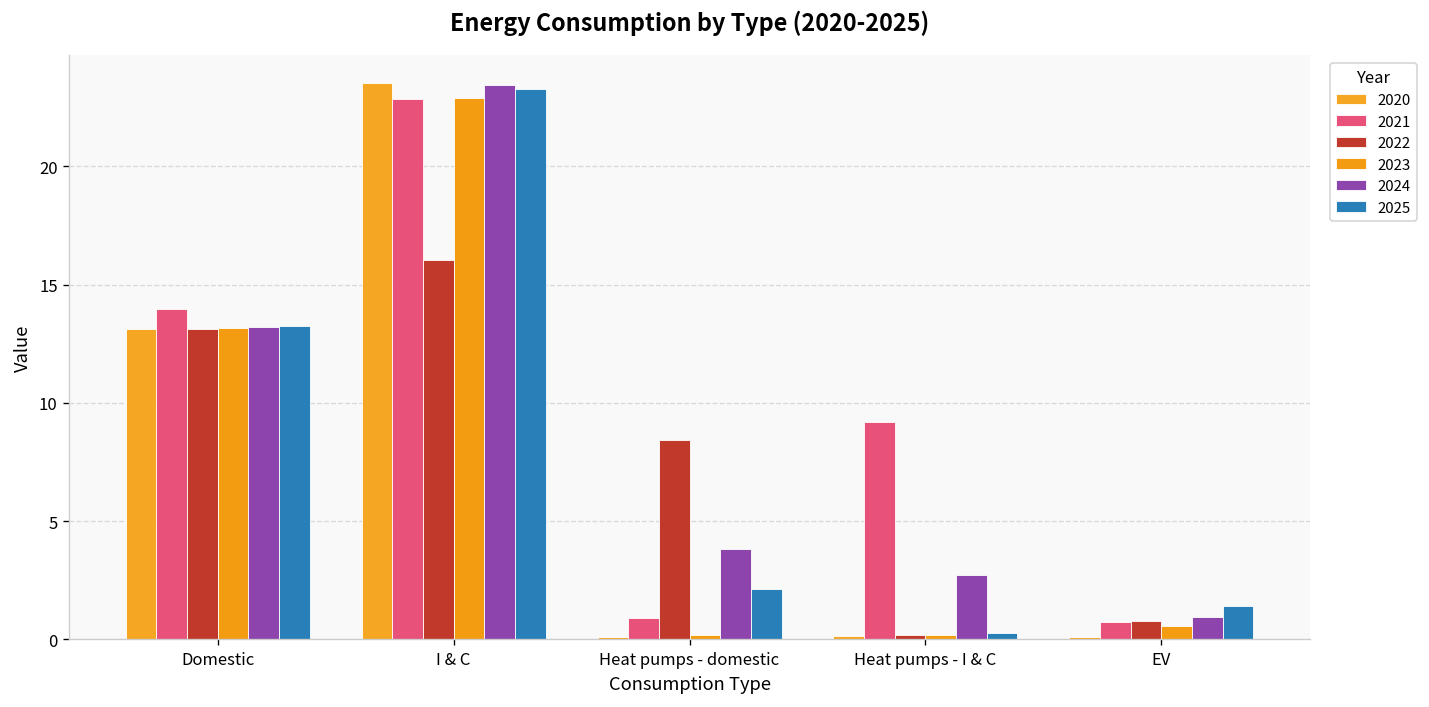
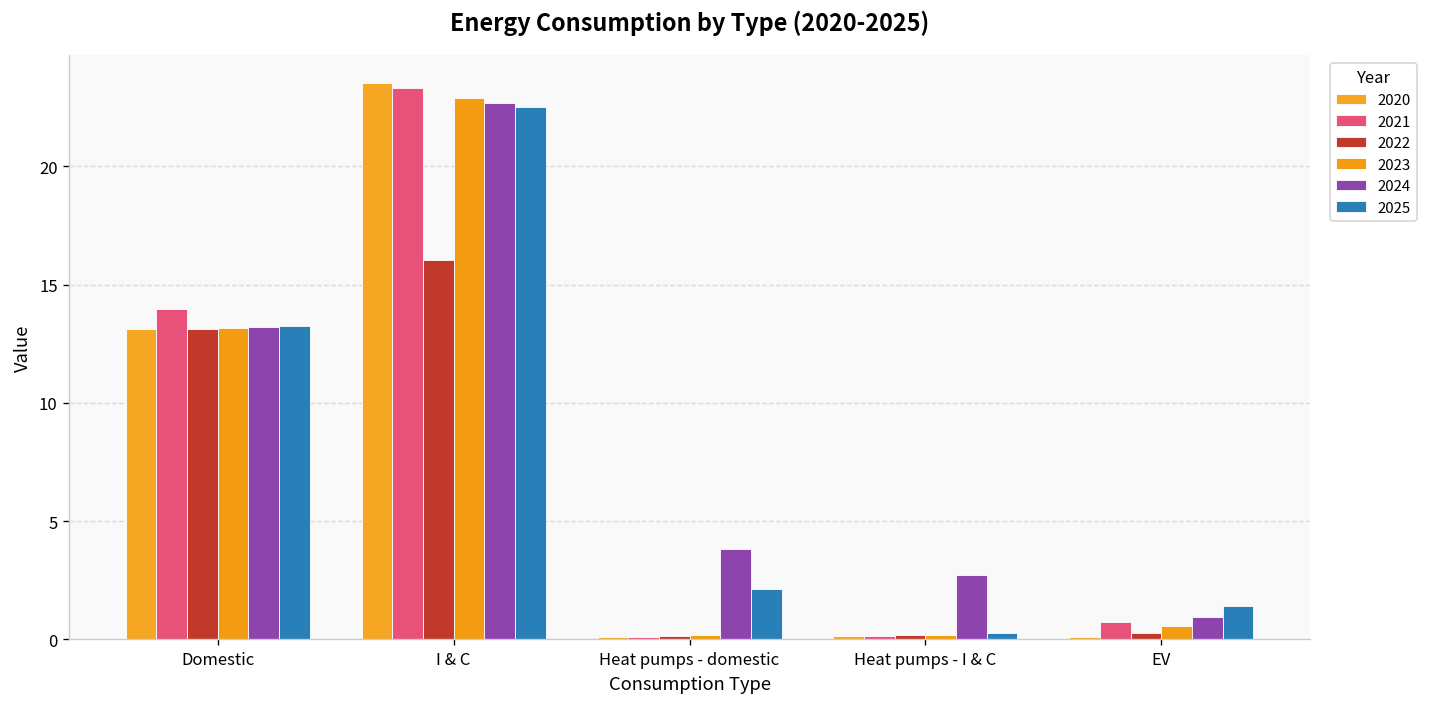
2021, I & C: 22.9 -> 23.3
2024, I & C: 23.4 -> 22.7
2025, I & C: 23.3 -> 22.5
2021, Heat pumps - domestic: 0.9 -> 0.1
2022, Heat pumps - domestic: 8.4 -> 0.1
2021, Heat pumps - I & C: 9.2 -> 0.2
2022, EV: 0.8 -> 0.3
